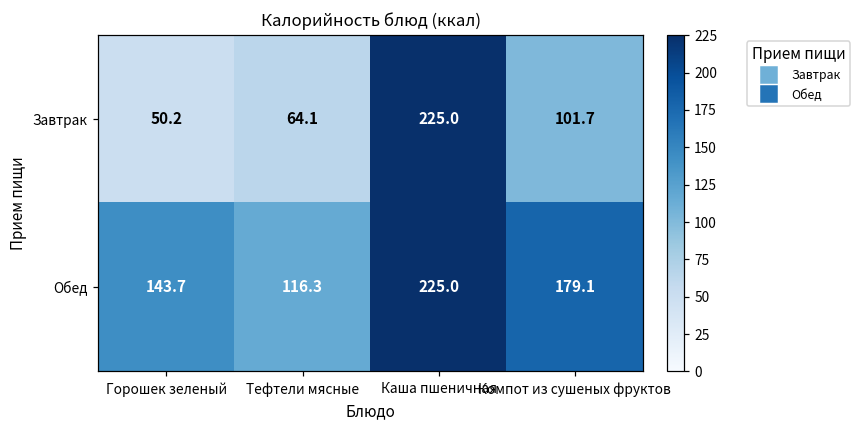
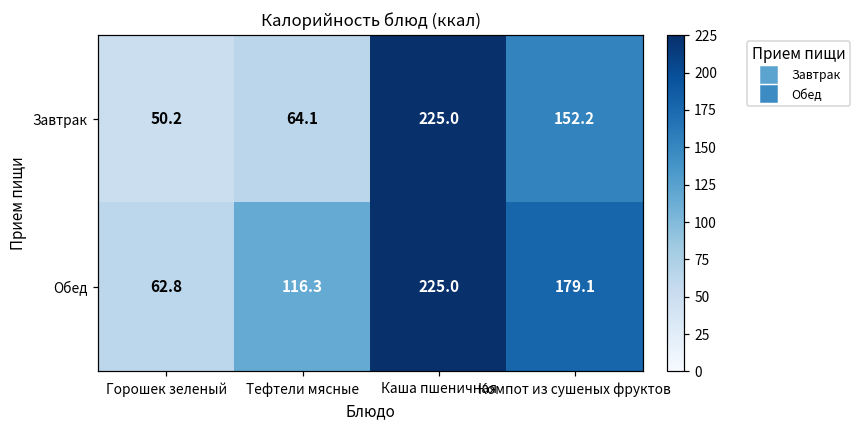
Завтрак, Компот из сушеных фруктов: 101.7 -> 152.2
Обед, Горошек зеленый: 143.7 -> 62.8
